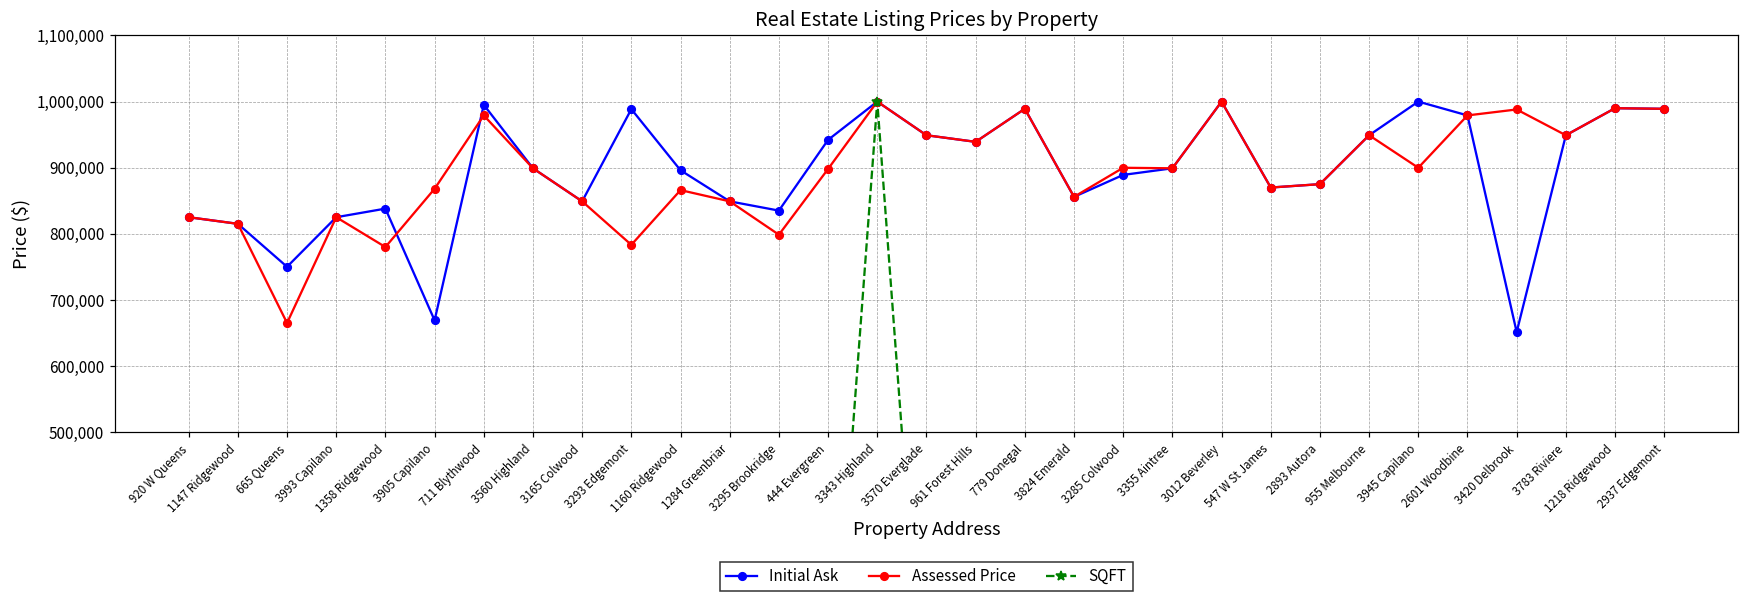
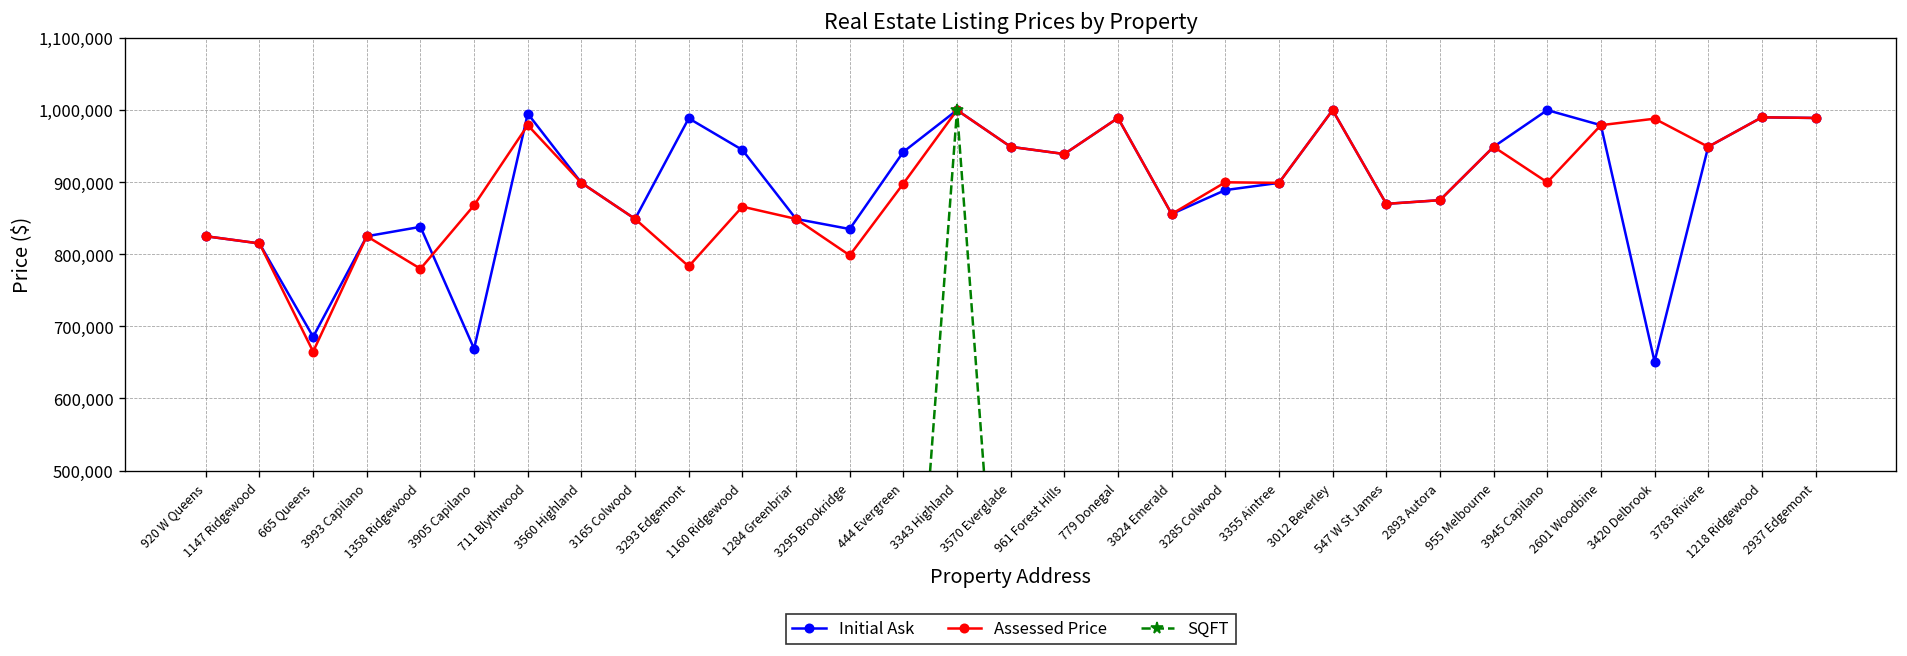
Initial Ask, 665 Queens: 750,000 -> 690,000
Initial Ask, 1160 Ridgewood: 900,000 -> 940,000
